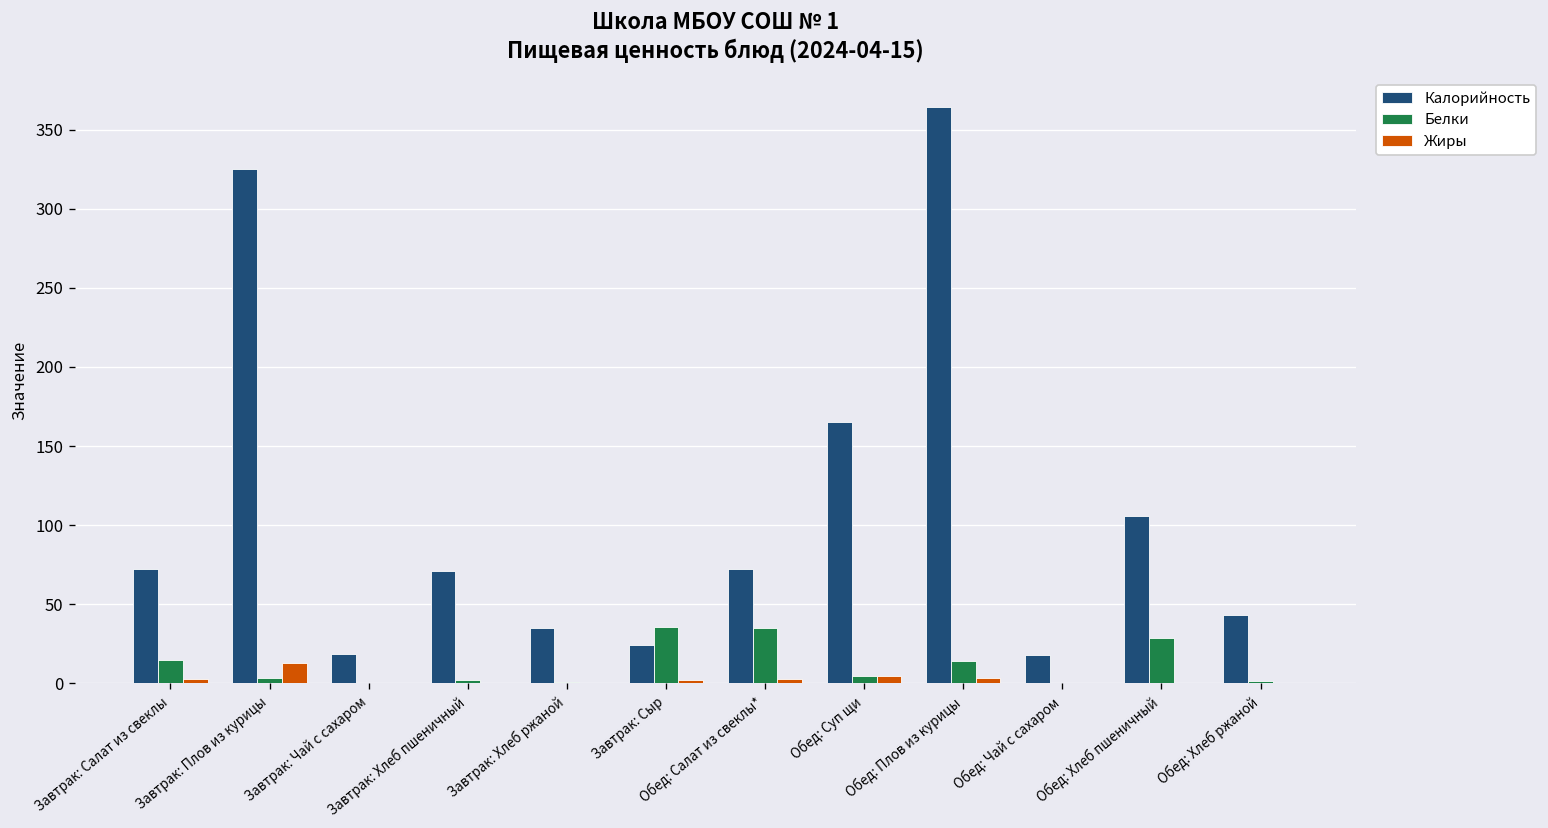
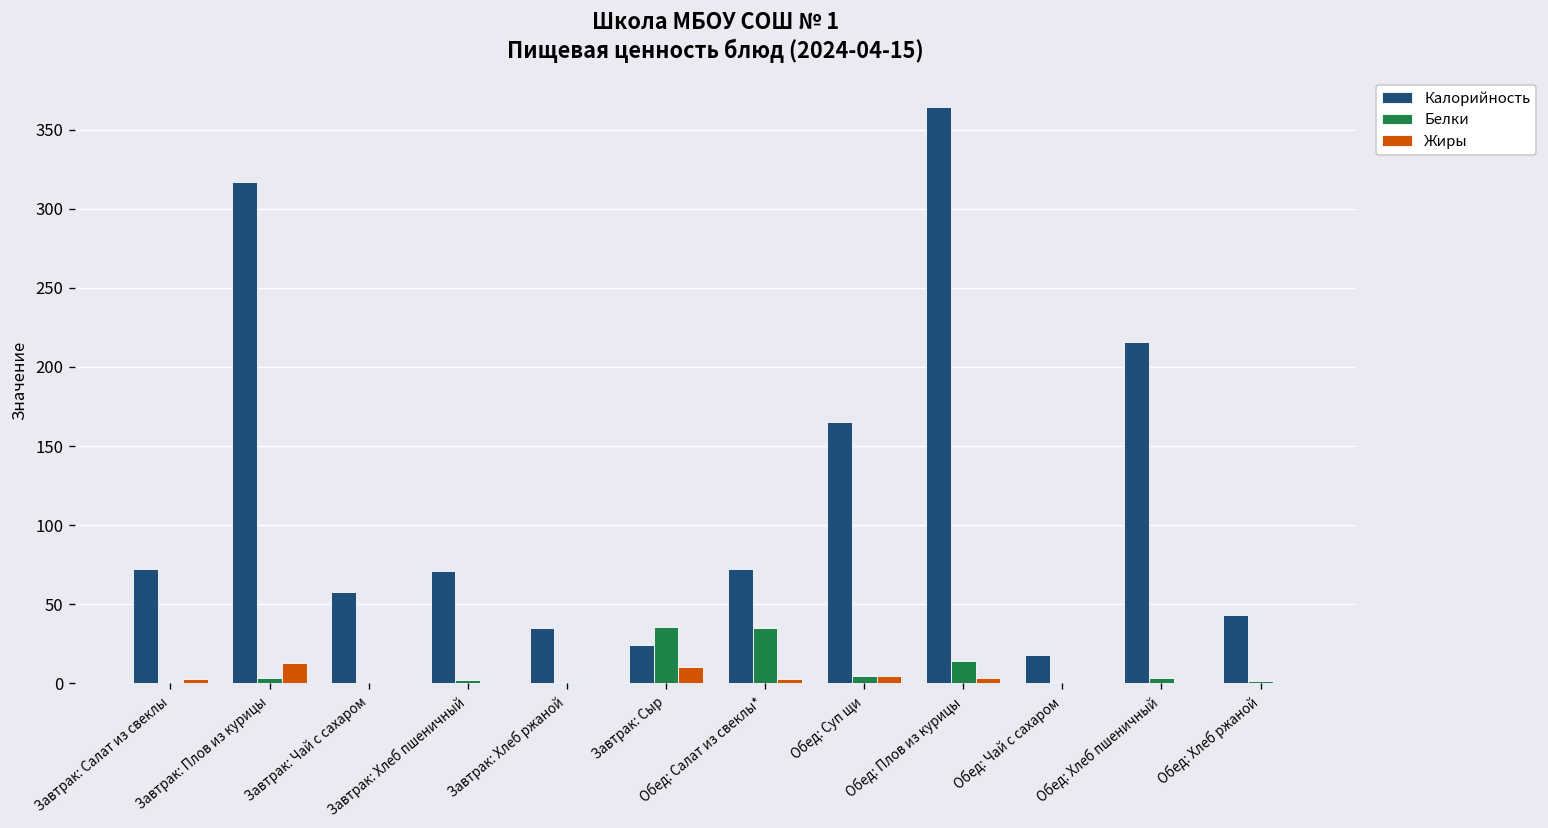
Белки, Завтрак: Салат из свеклы: 15 -> 1
Калорийность, Завтрак: Плов из курицы: 325 -> 317
Калорийность, Завтрак: Чай с сахаром: 18 -> 58
Жиры, Завтрак: Сыр: 2 -> 10
Калорийность, Обед: Хлеб пшеничный: 106 -> 216
Белки, Обед: Хлеб пшеничный: 29 -> 3
